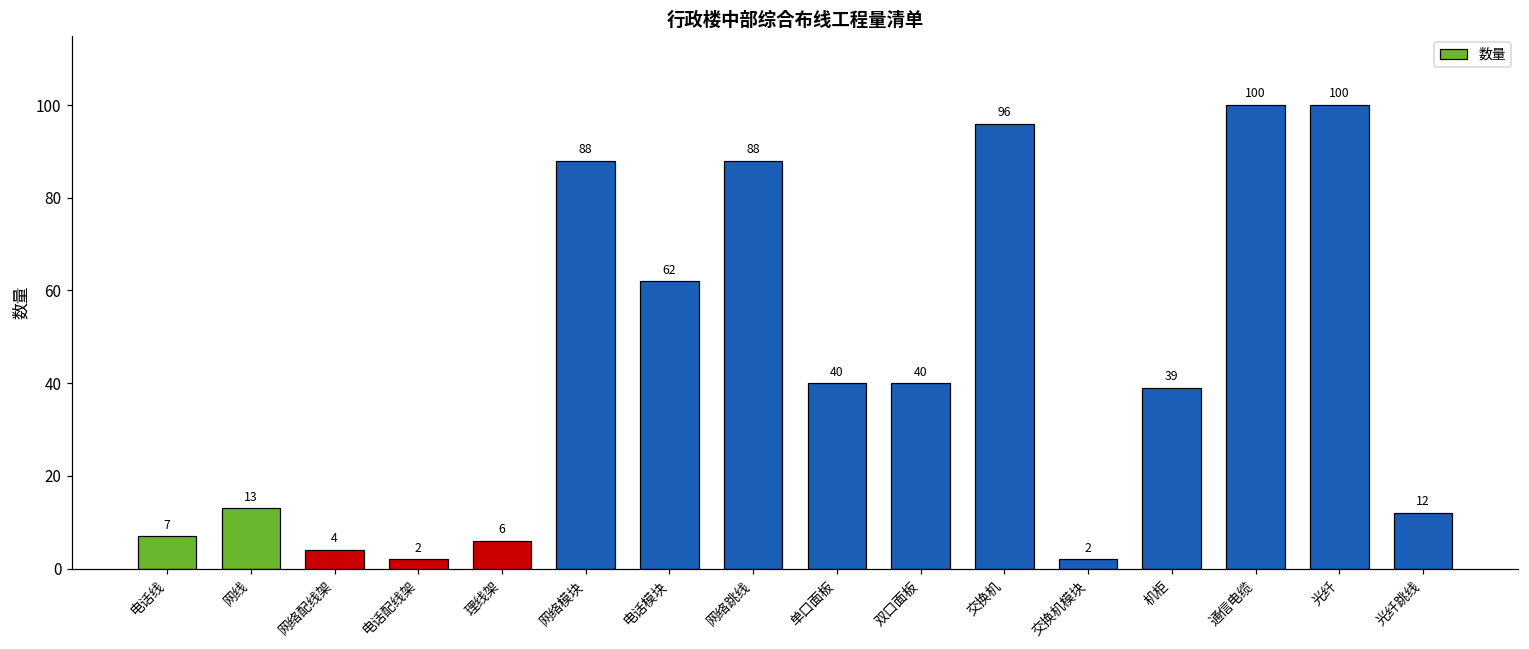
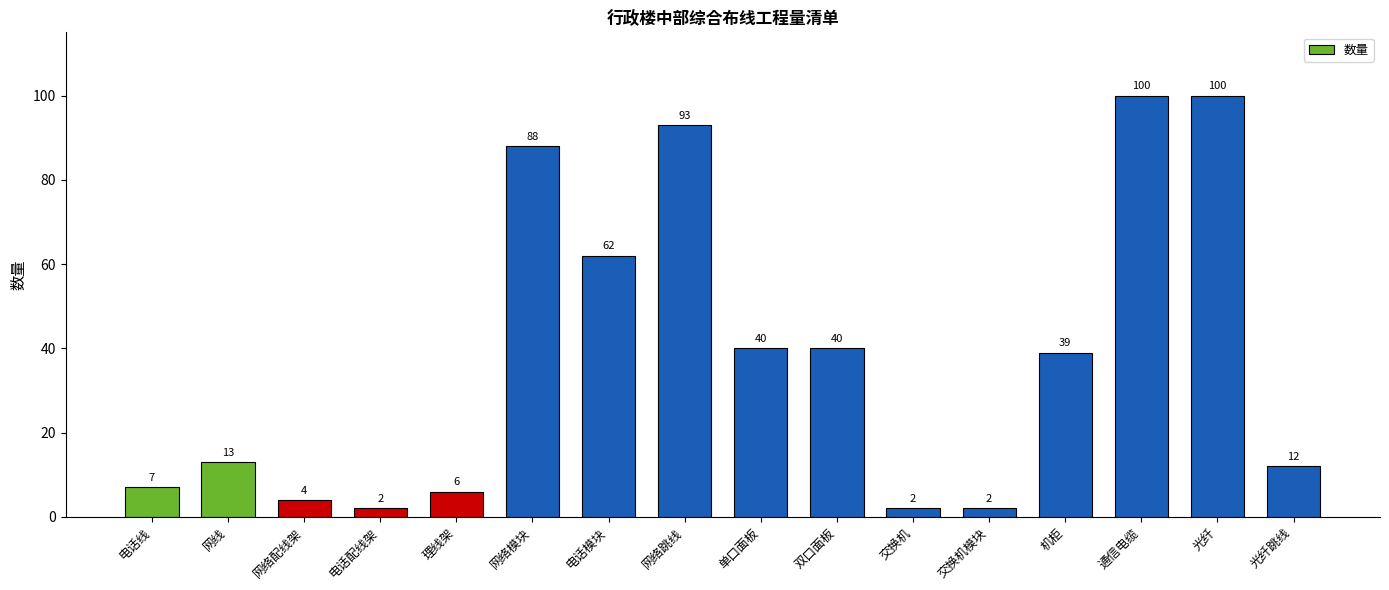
网络跳线: 88 -> 93
交换机: 96 -> 2
